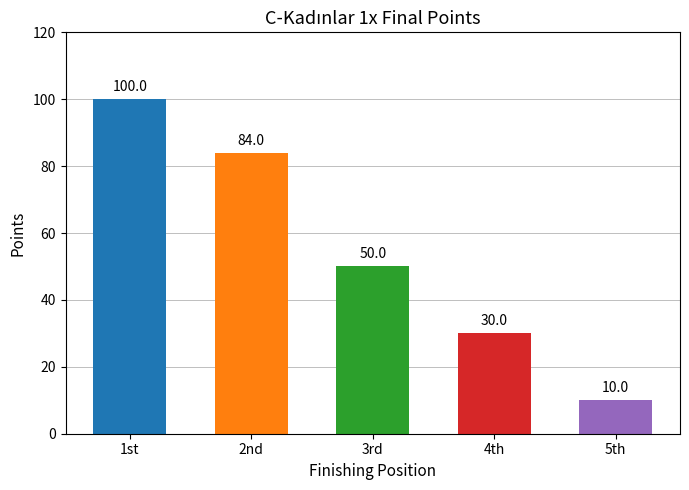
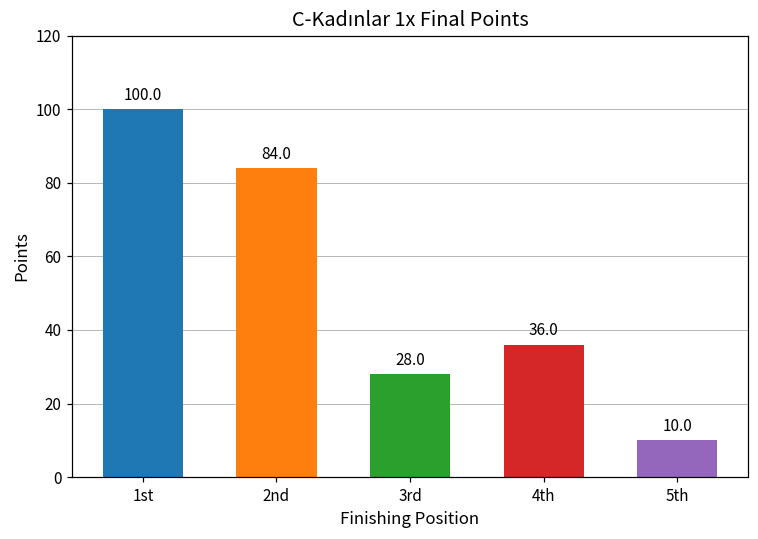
3rd: 50.0 -> 28.0
4th: 30.0 -> 36.0
